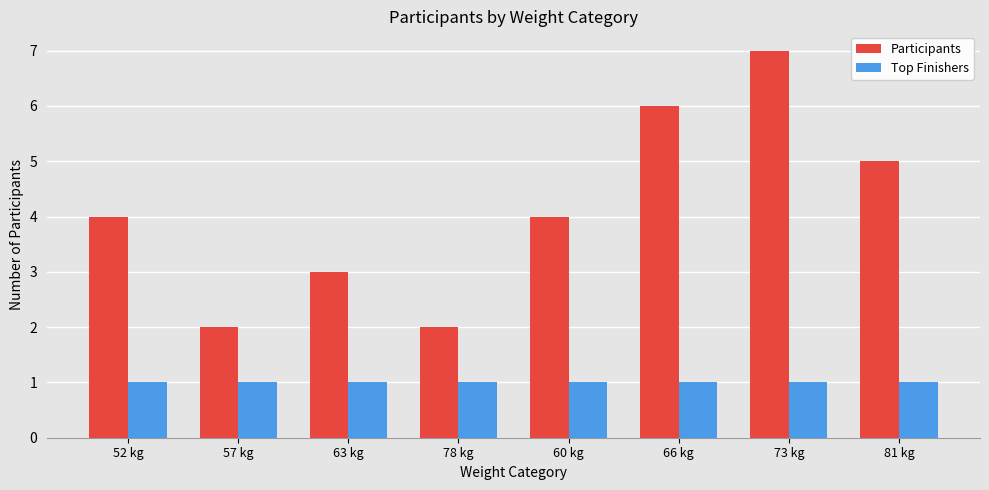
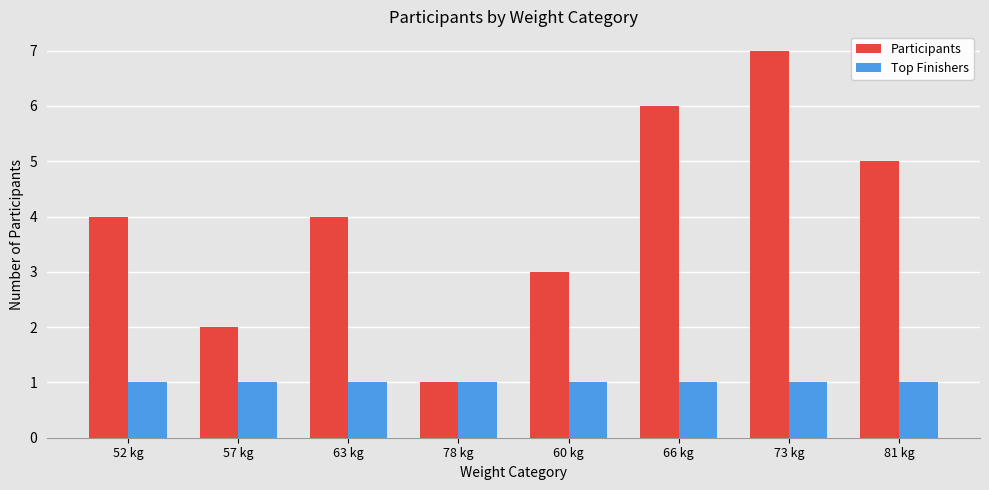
Participants, 63 kg: 3 -> 4
Participants, 78 kg: 2 -> 1
Participants, 60 kg: 4 -> 3
